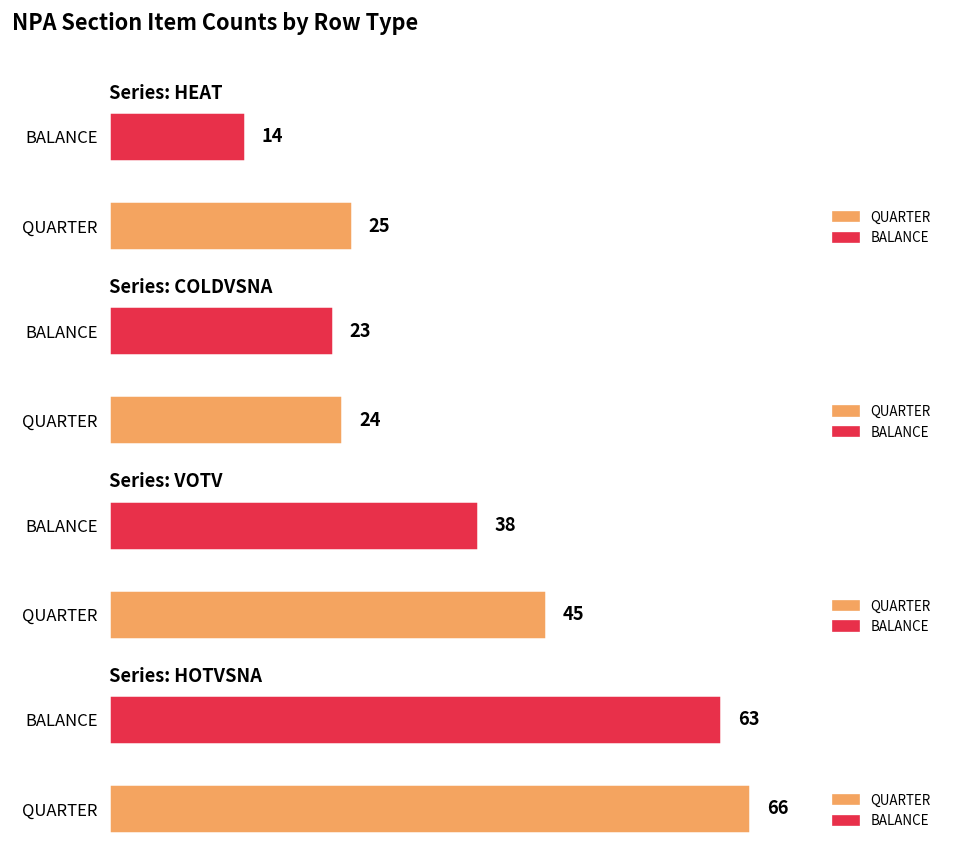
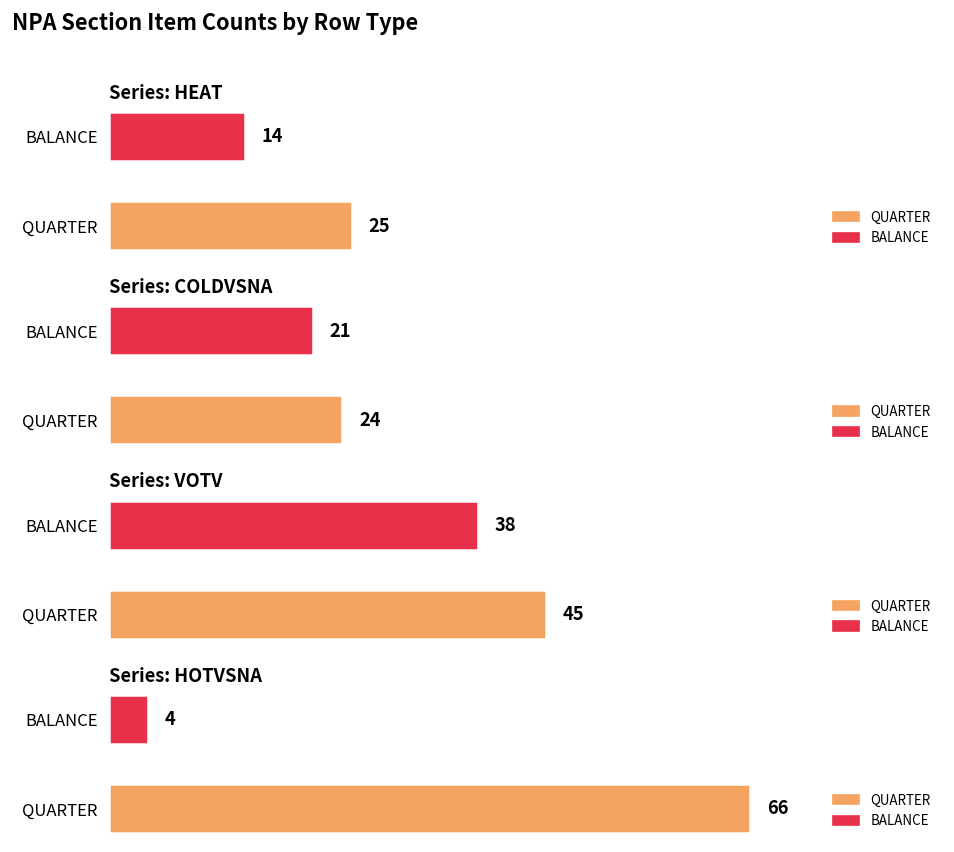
Series: COLDVSNA, BALANCE: 23 -> 21
Series: HOTVSNA, BALANCE: 63 -> 4
